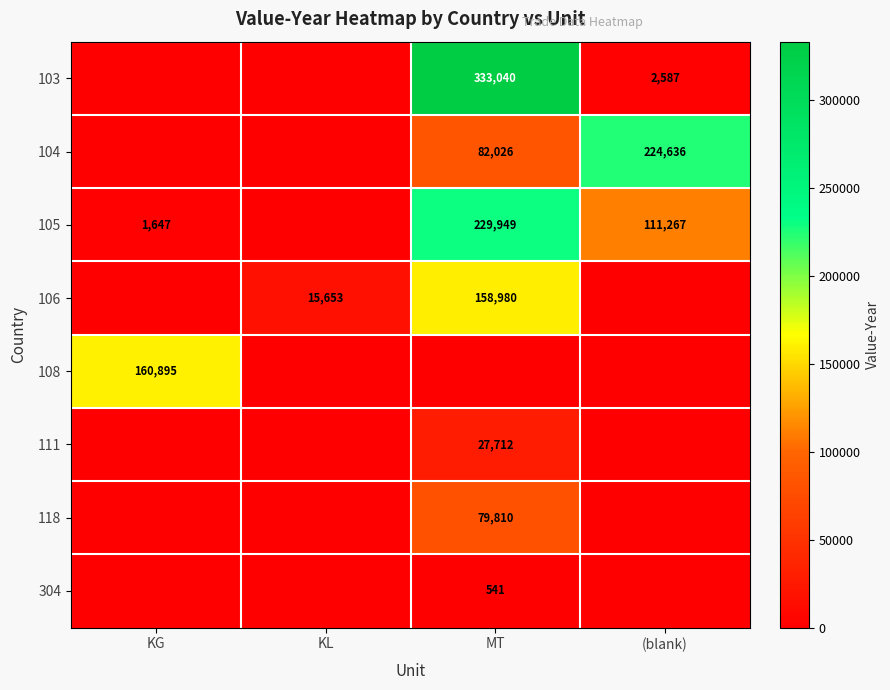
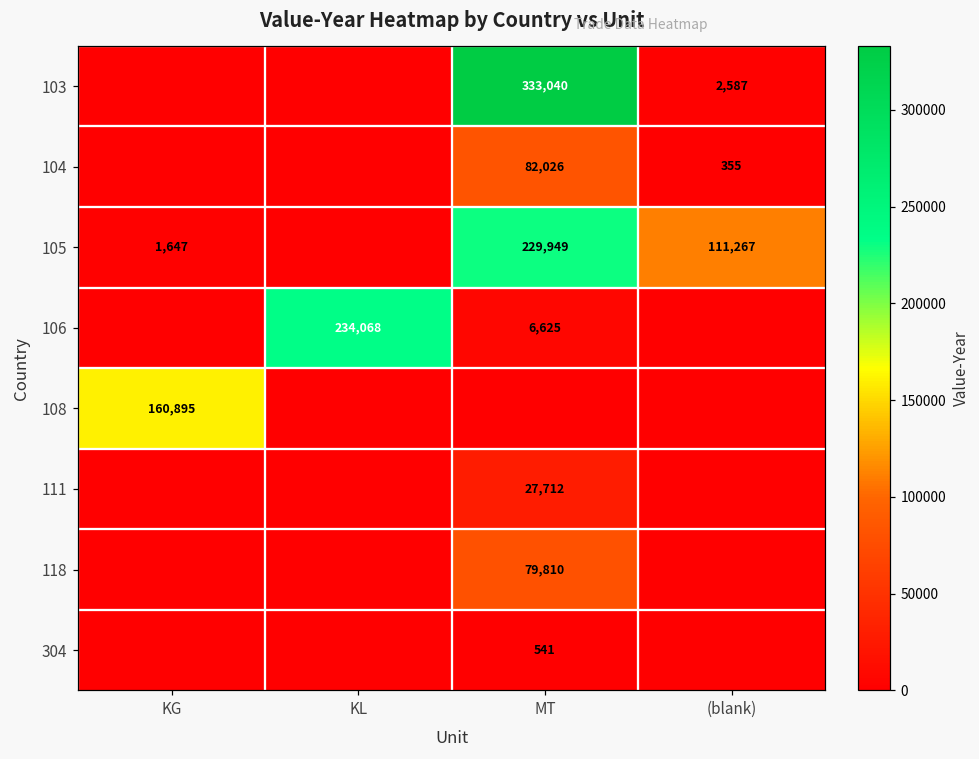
104, (blank): 224,636 -> 355
106, KL: 15,653 -> 234,068
106, MT: 158,980 -> 6,625
